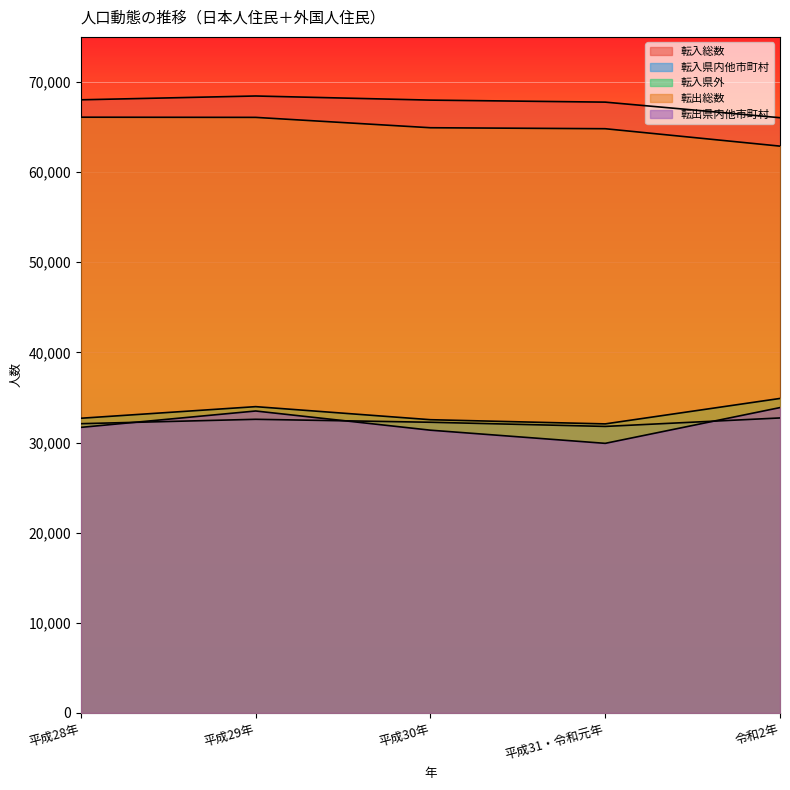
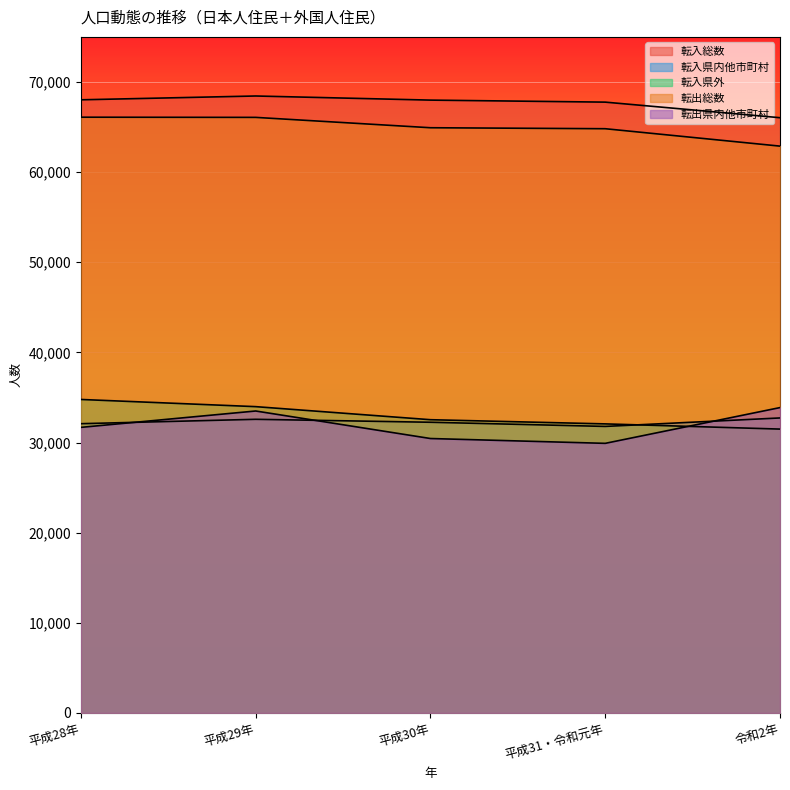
転入県外, 平成28年: 33,000 -> 35,000
転出県内他市町村, 平成30年: 31,000 -> 30,000
転入県外, 令和2年: 35,000 -> 31,000
